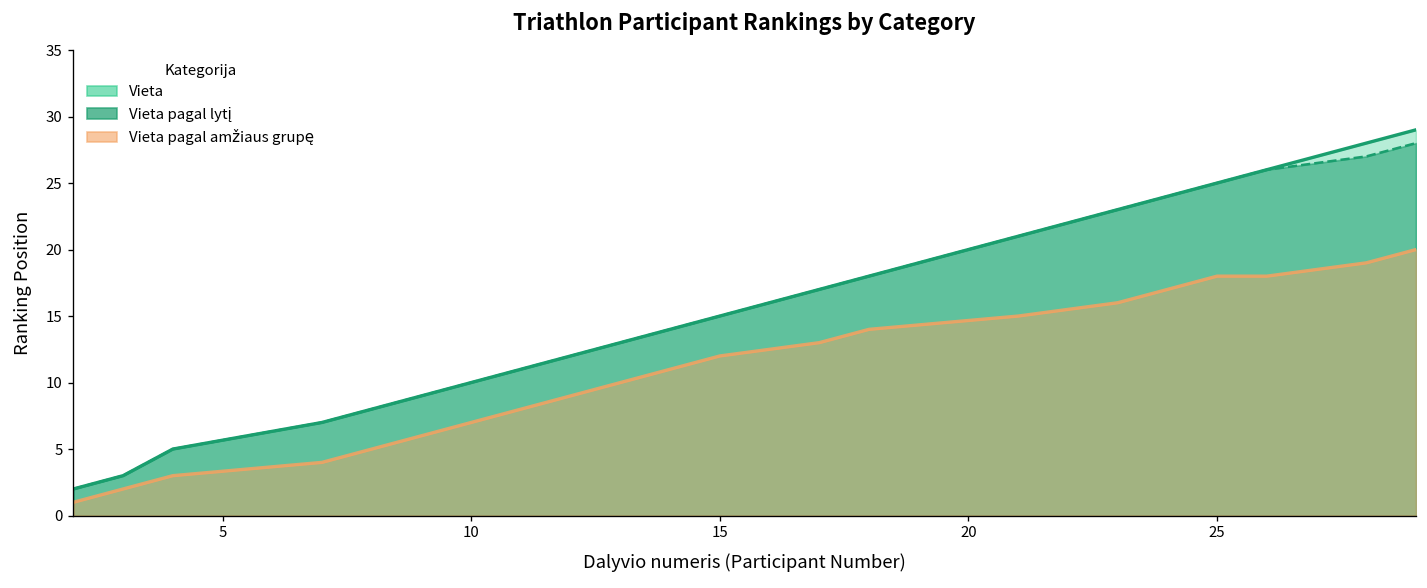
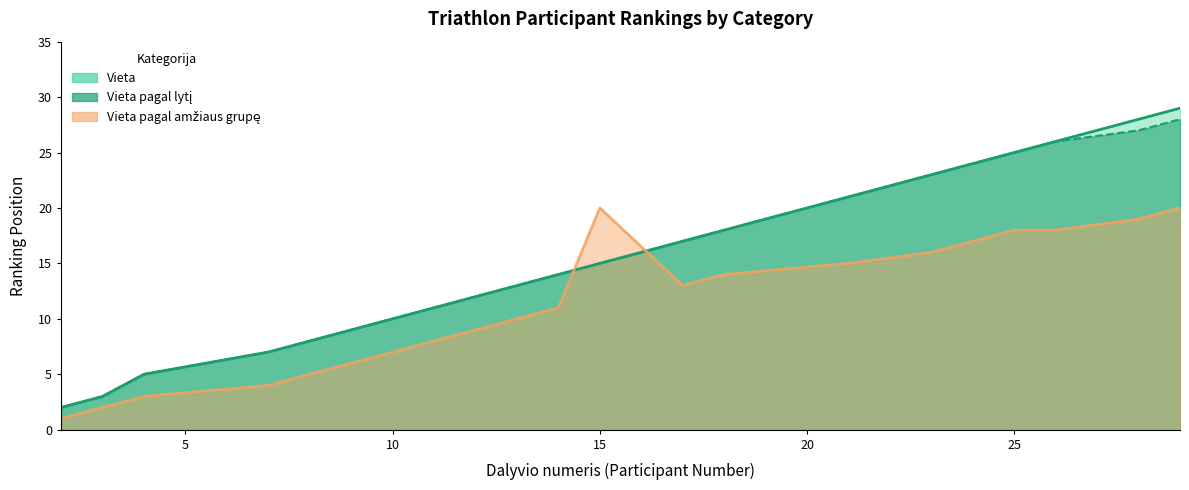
Vieta pagal amžiaus grupę, 15: 12 -> 20
